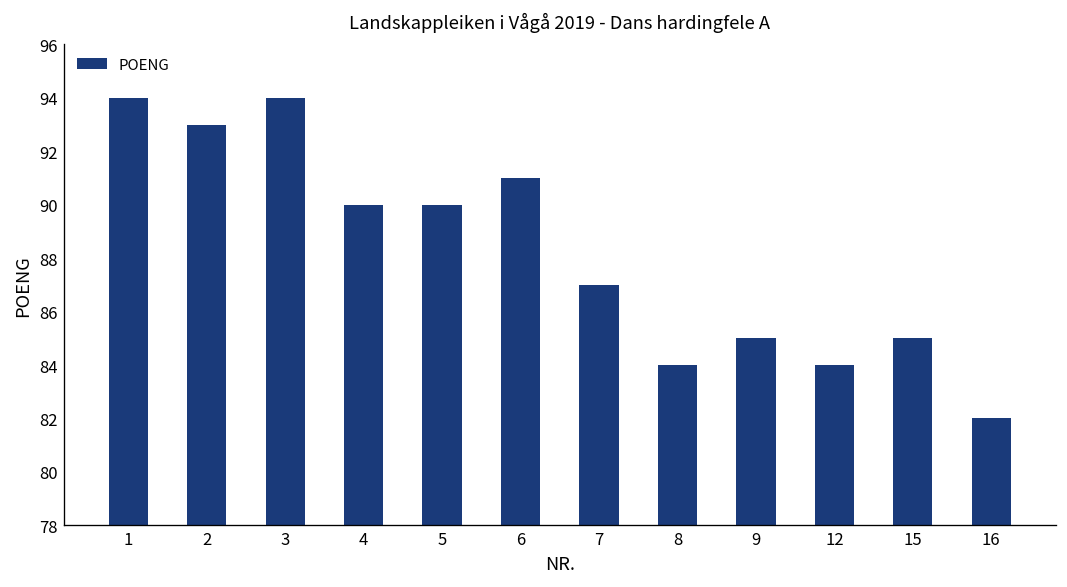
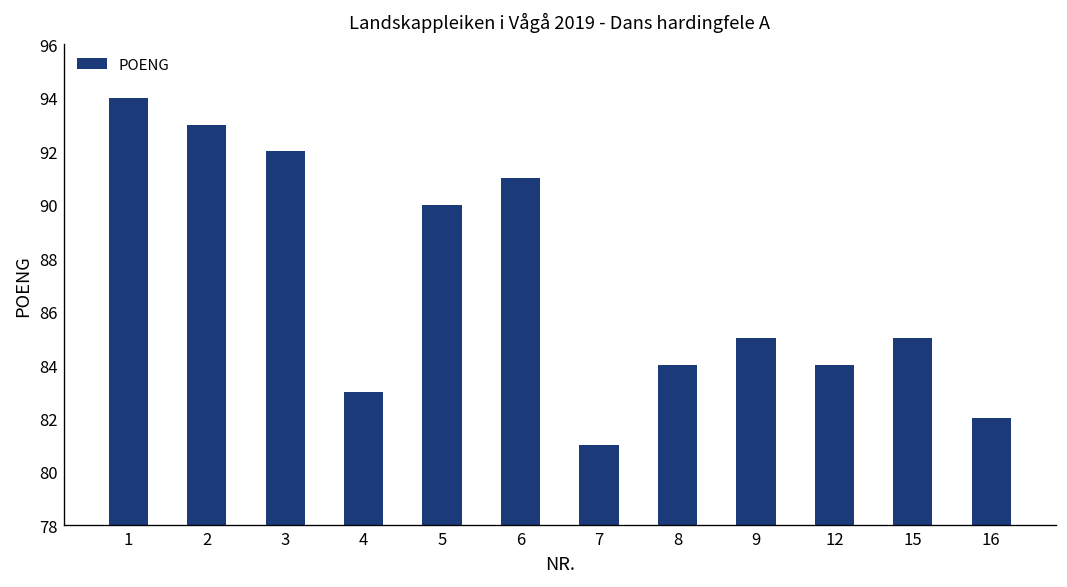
3: 94 -> 92
4: 90 -> 83
7: 87 -> 81
